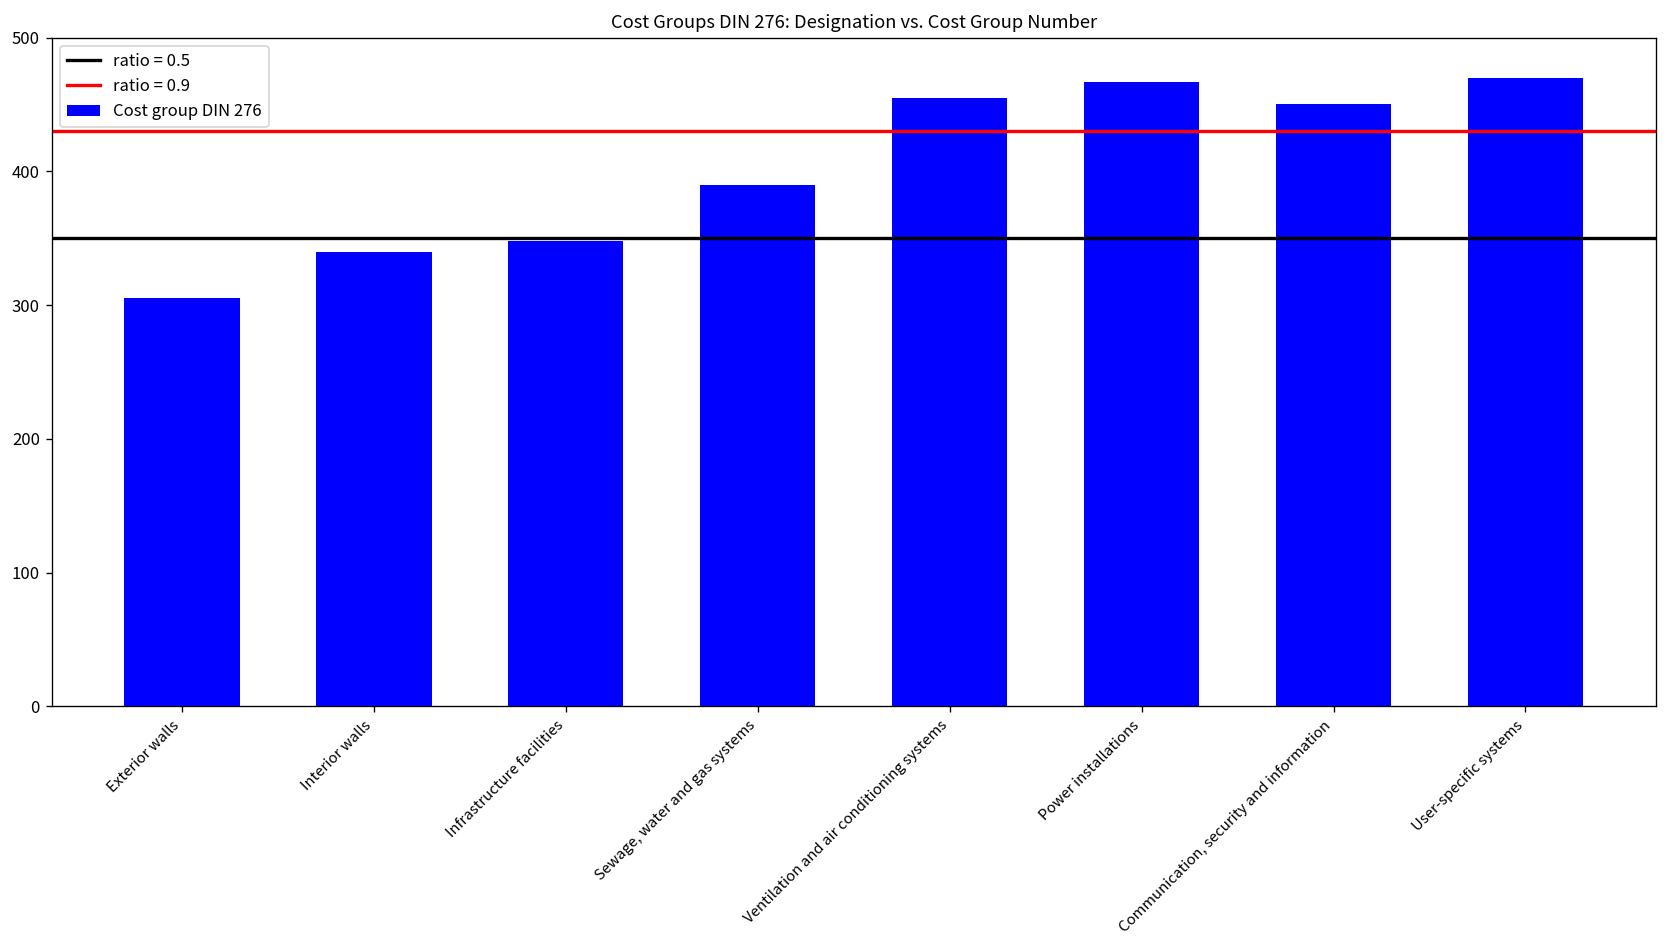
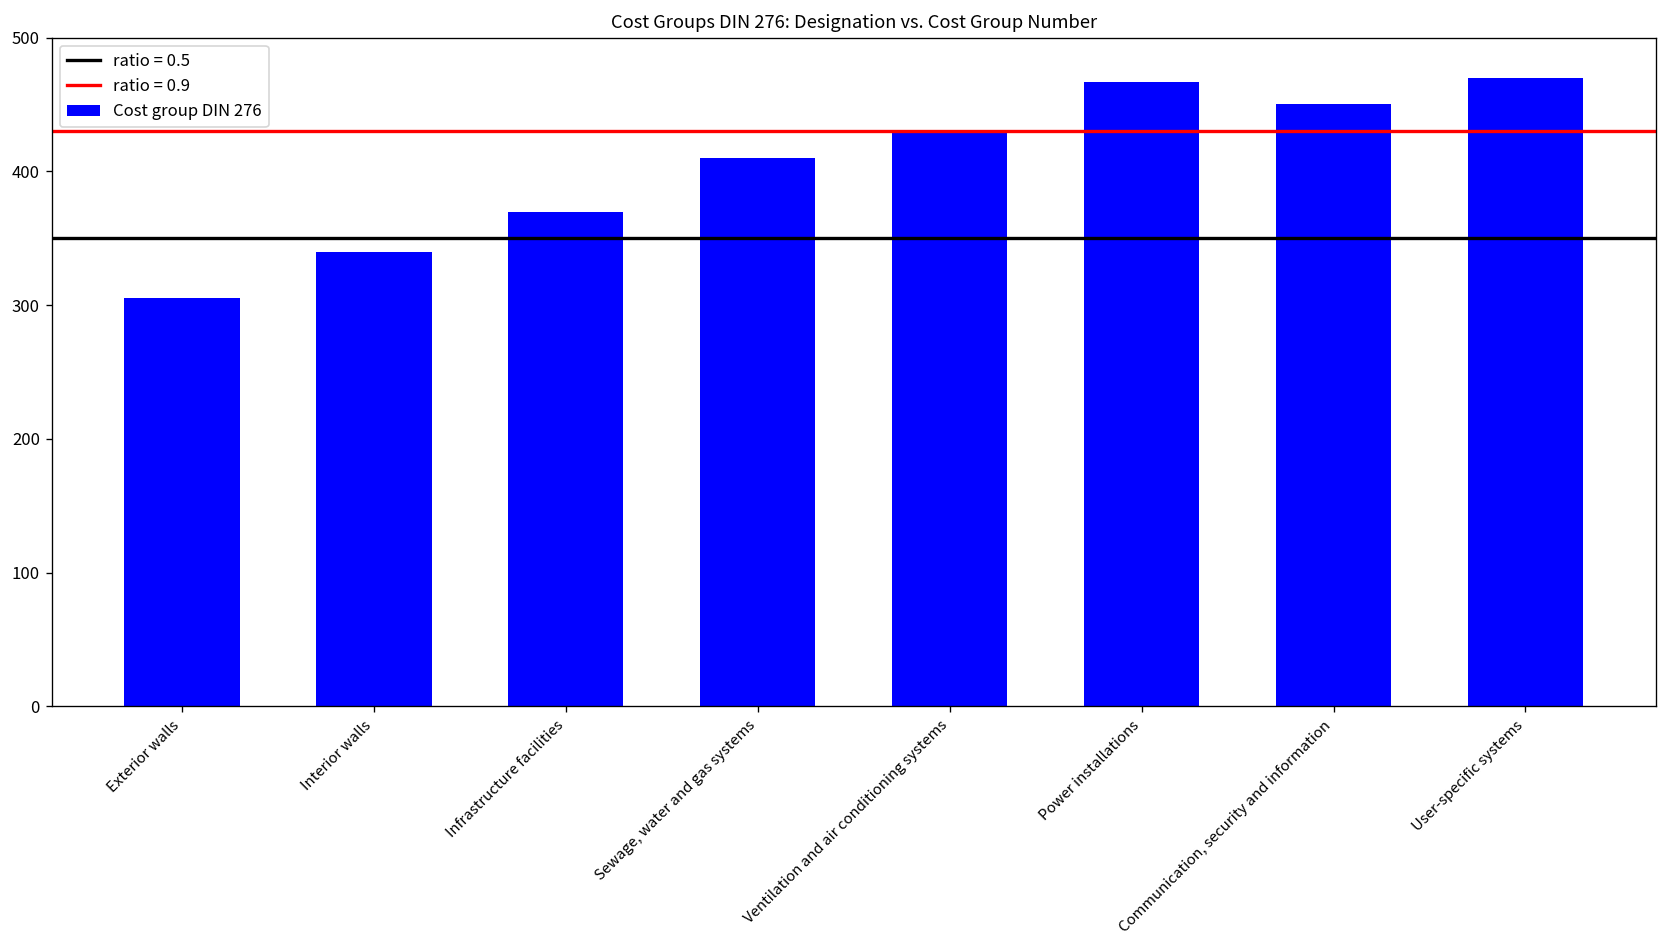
Infrastructure facilities: 348 -> 370
Sewage, water and gas systems: 390 -> 410
Ventilation and air conditioning systems: 455 -> 430
